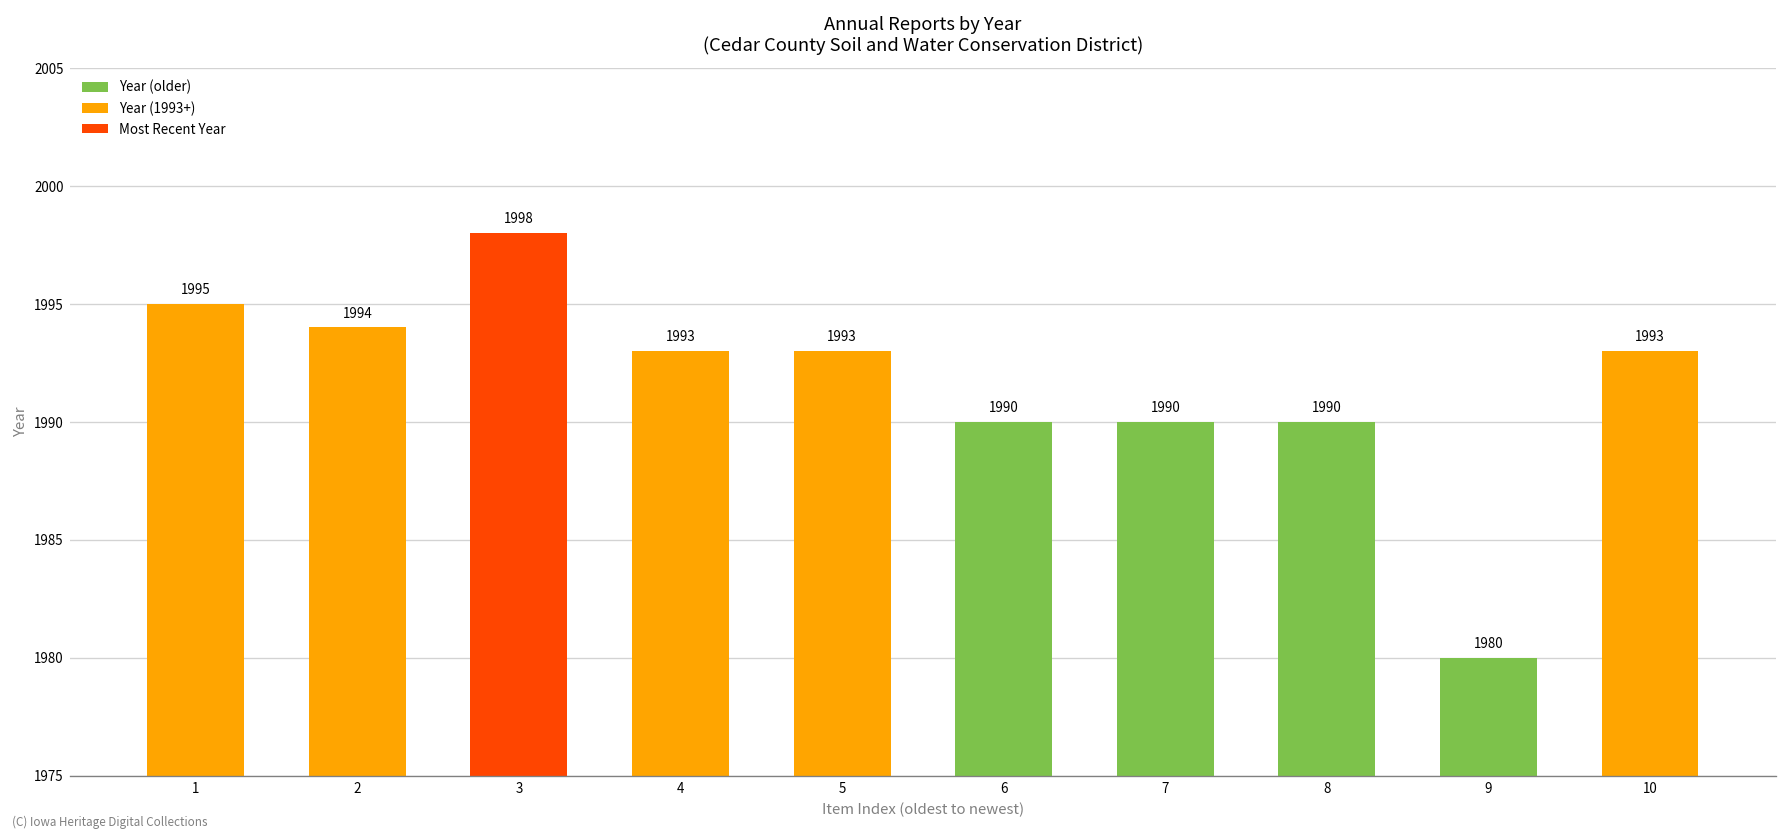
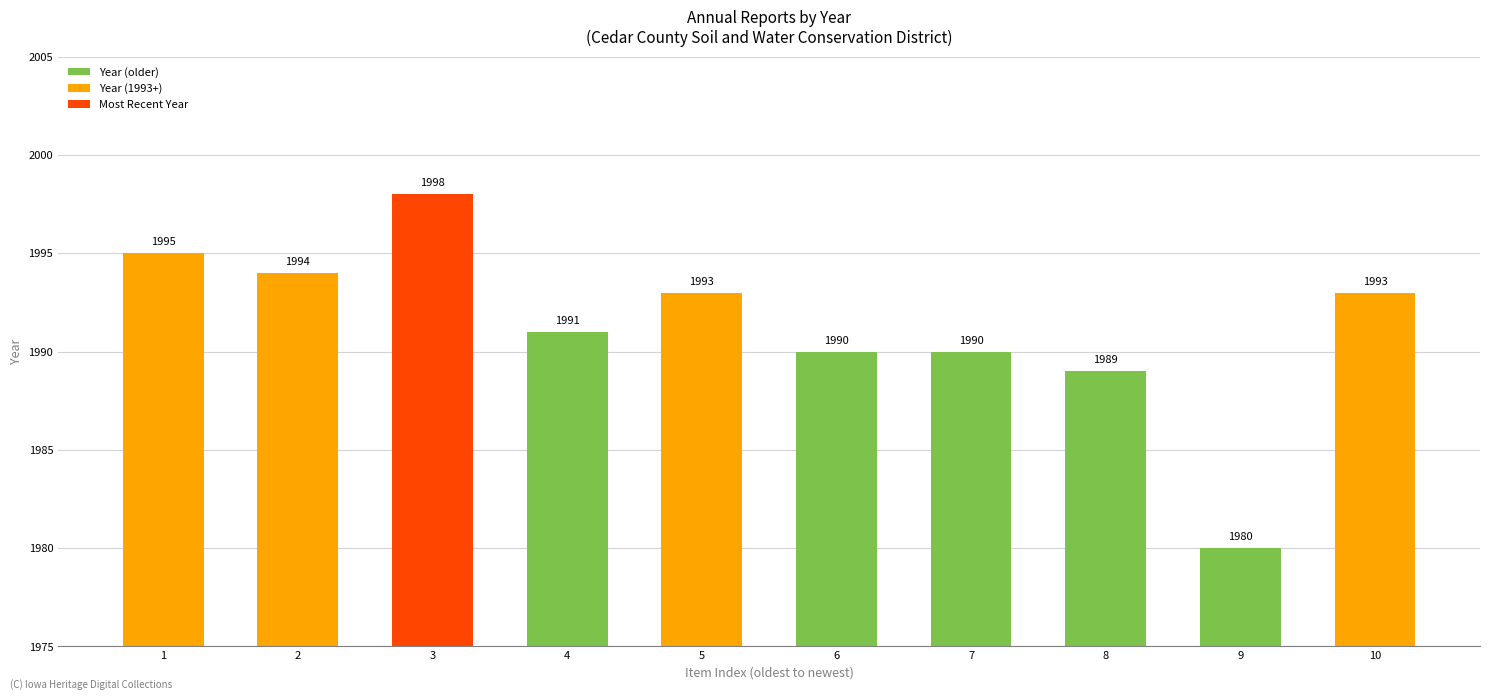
4: 1993 -> 1991
8: 1990 -> 1989
